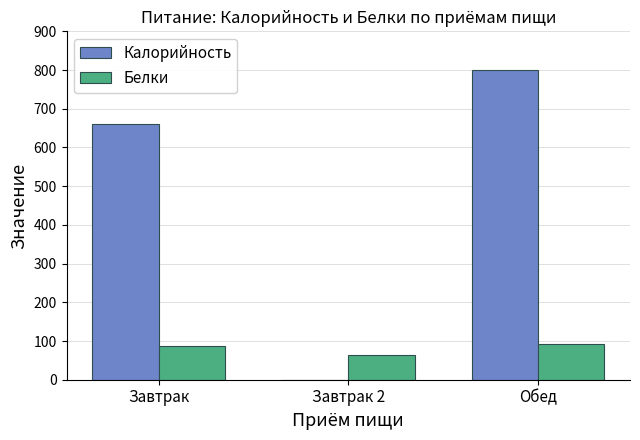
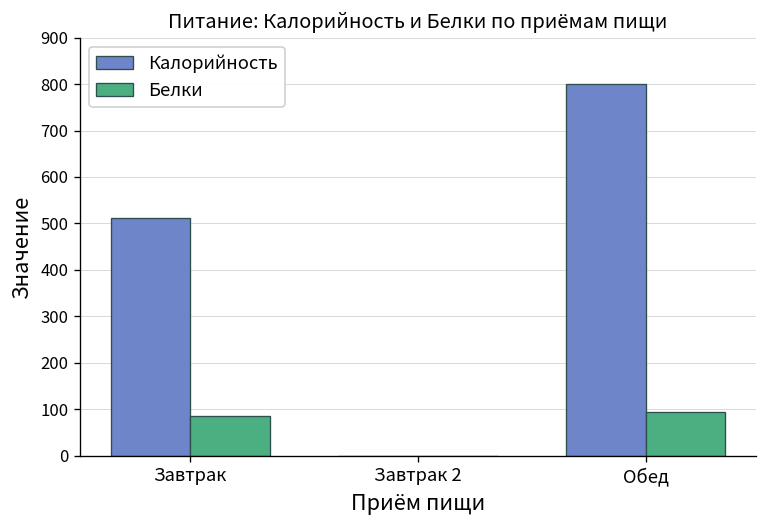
Калорийность, Завтрак: 660 -> 510
Белки, Завтрак 2: 60 -> 0
